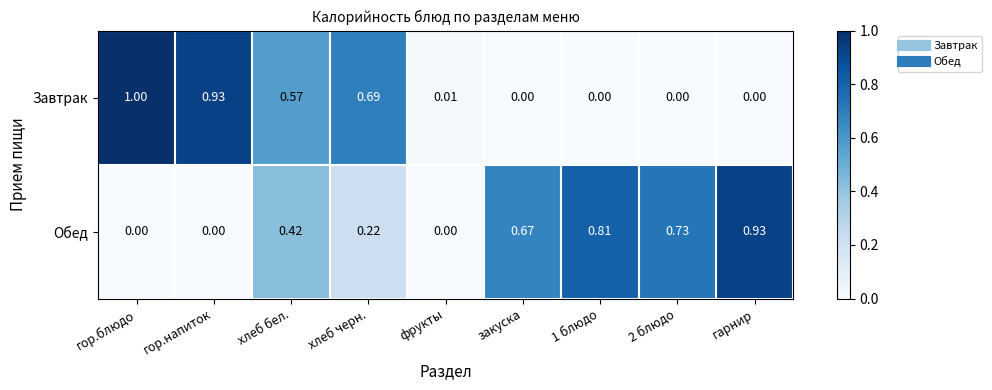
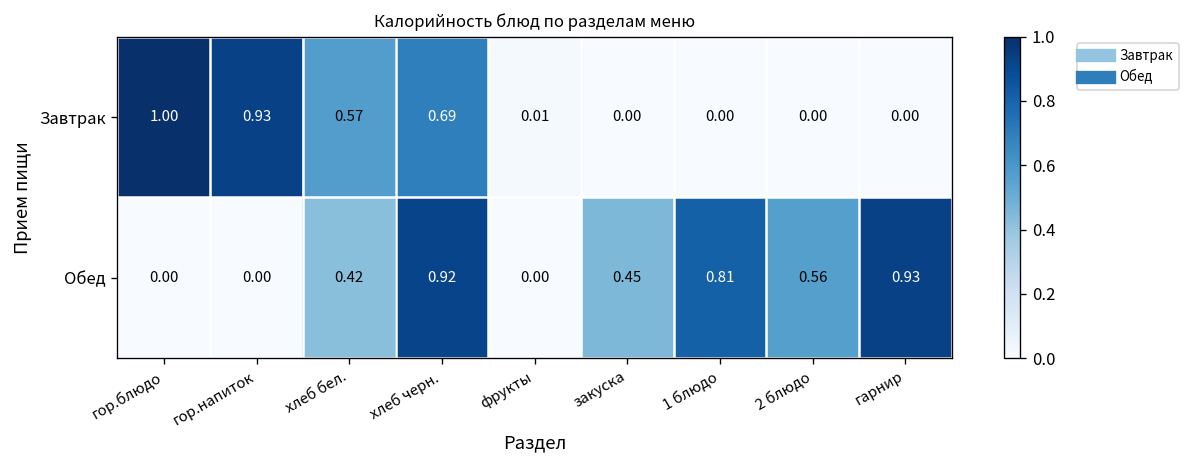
Обед, хлеб черн.: 0.22 -> 0.92
Обед, закуска: 0.67 -> 0.45
Обед, 2 блюдо: 0.73 -> 0.56
